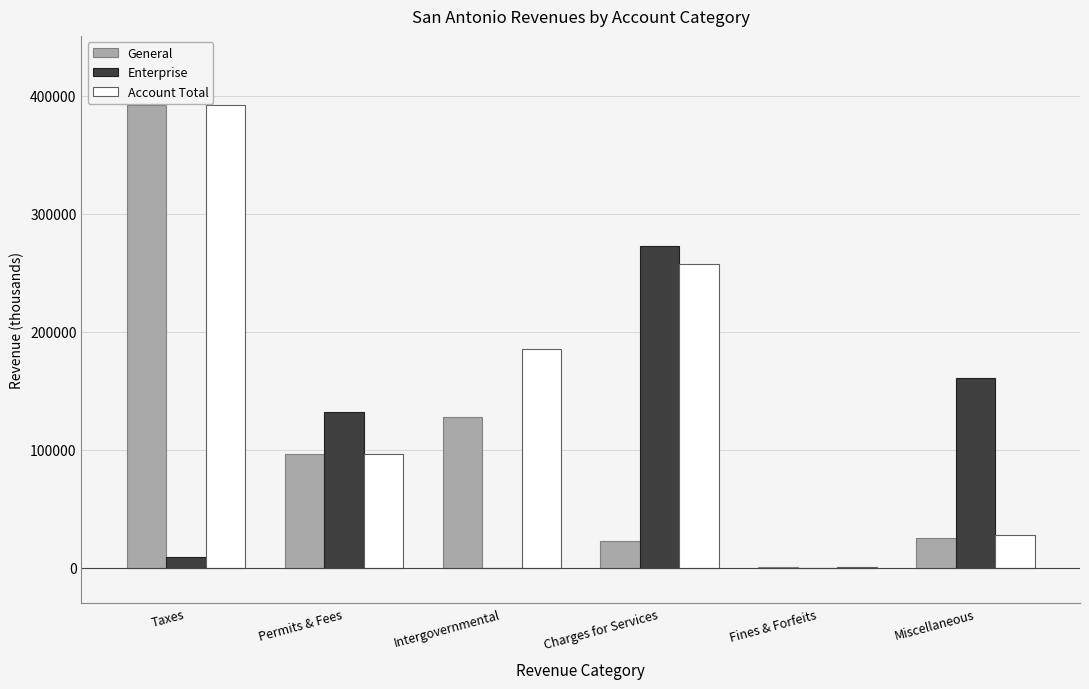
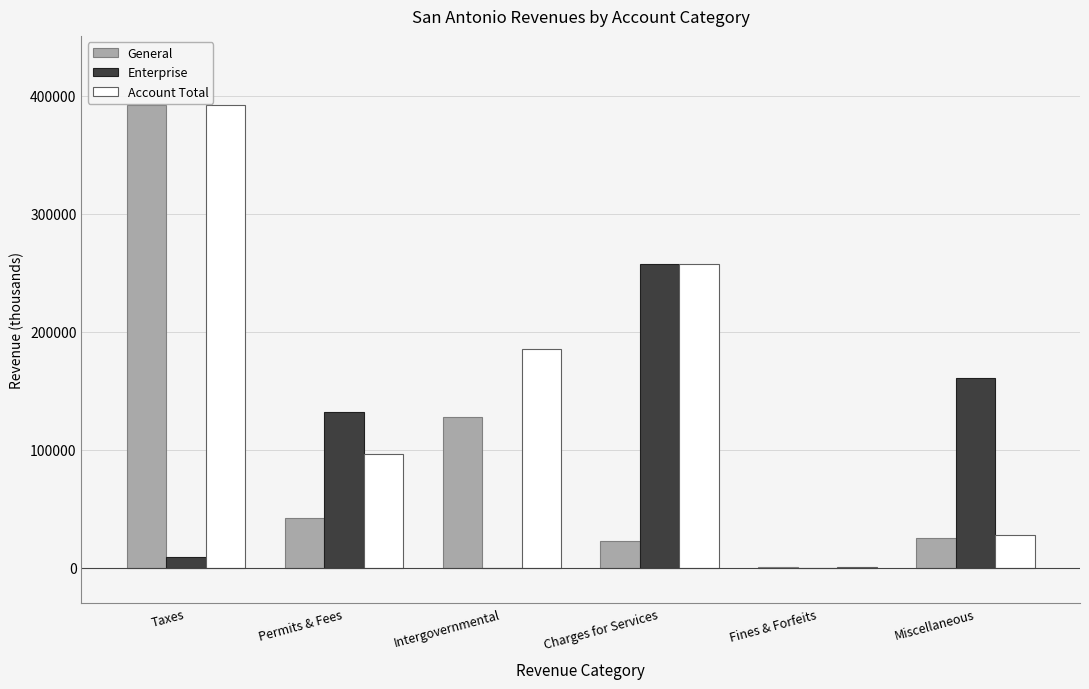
General, Permits & Fees: 96000 -> 43000
Enterprise, Charges for Services: 273000 -> 258000
